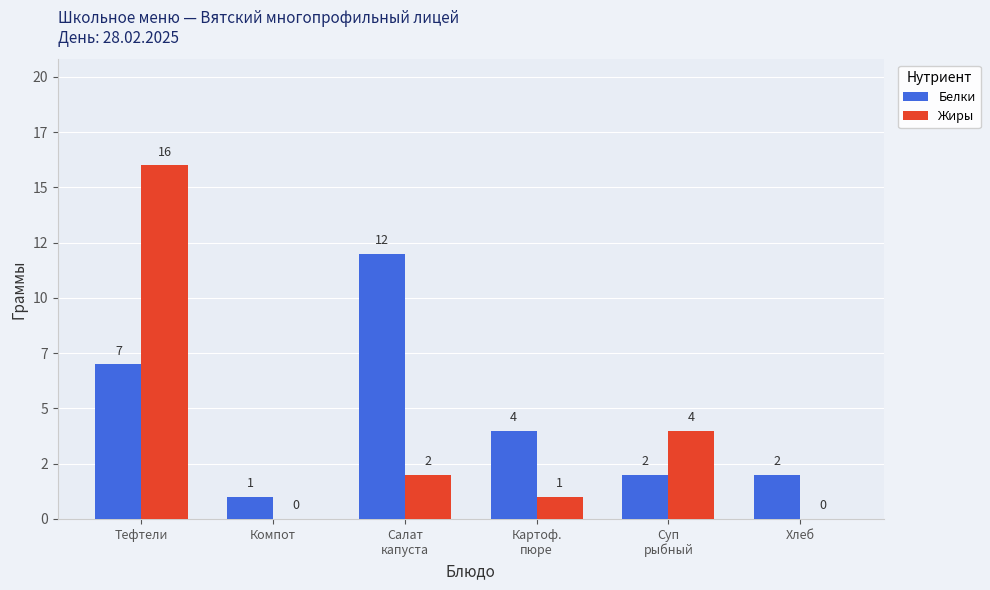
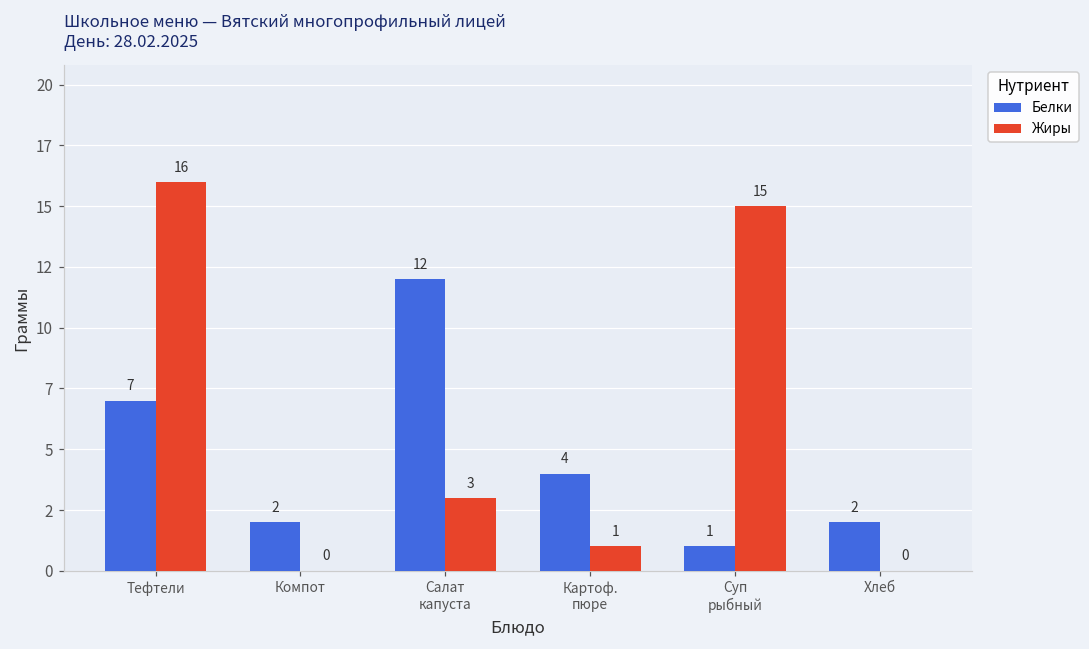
Белки, Компот: 1 -> 2
Жиры, Салат капуста: 2 -> 3
Белки, Суп рыбный: 2 -> 1
Жиры, Суп рыбный: 4 -> 15
